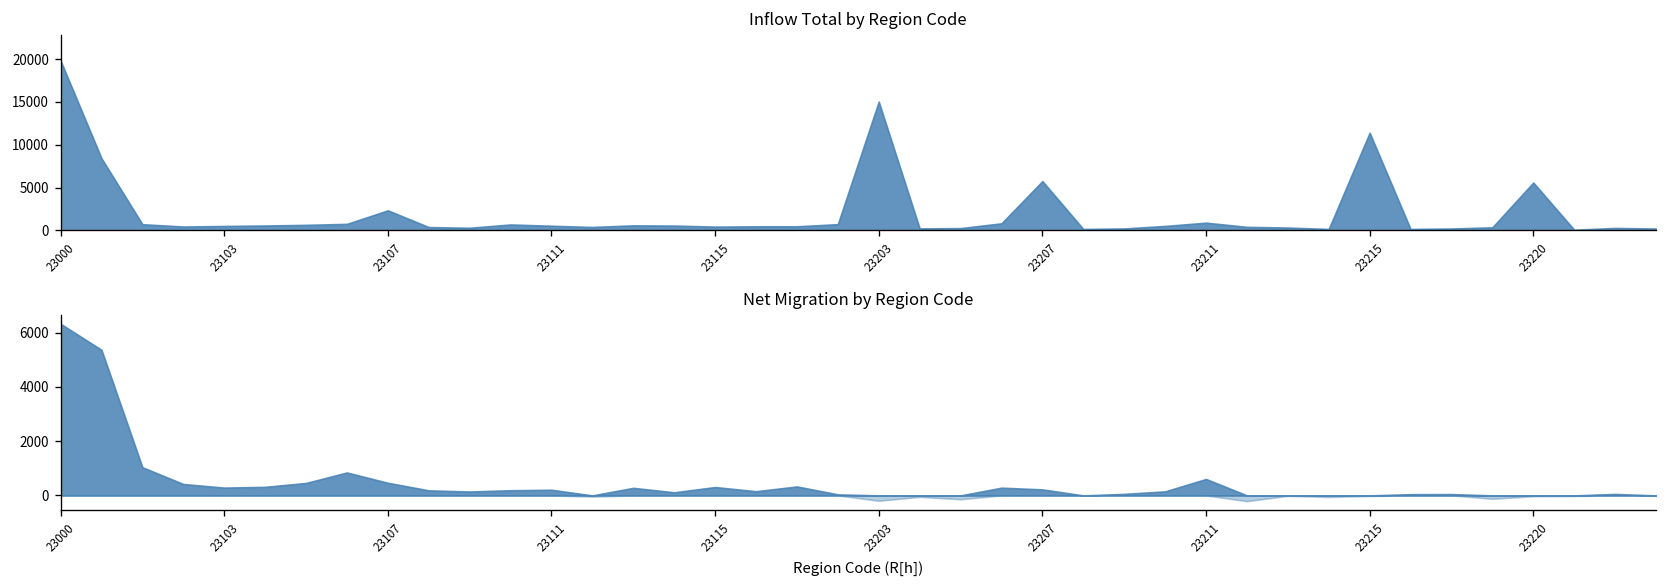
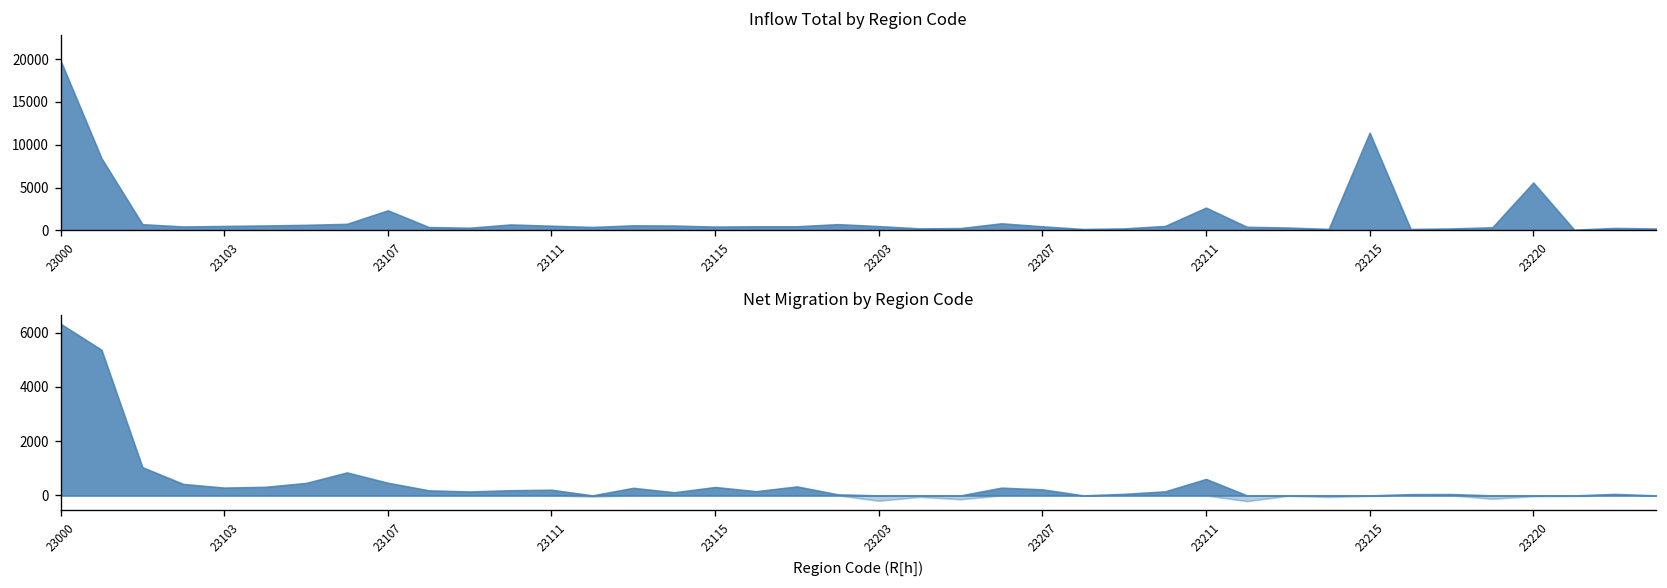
Inflow Total by Region Code, 23203: 15000 -> 0
Inflow Total by Region Code, 23207: 6000 -> 0
Inflow Total by Region Code, 23211: 1000 -> 3000
